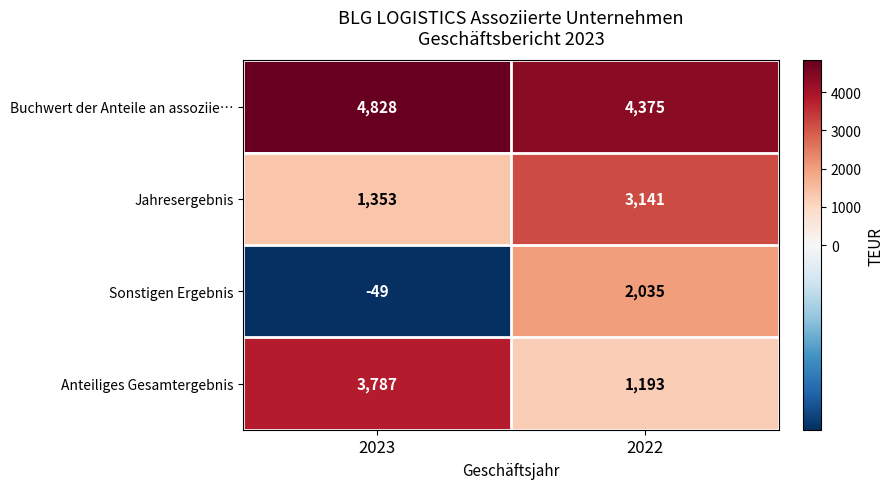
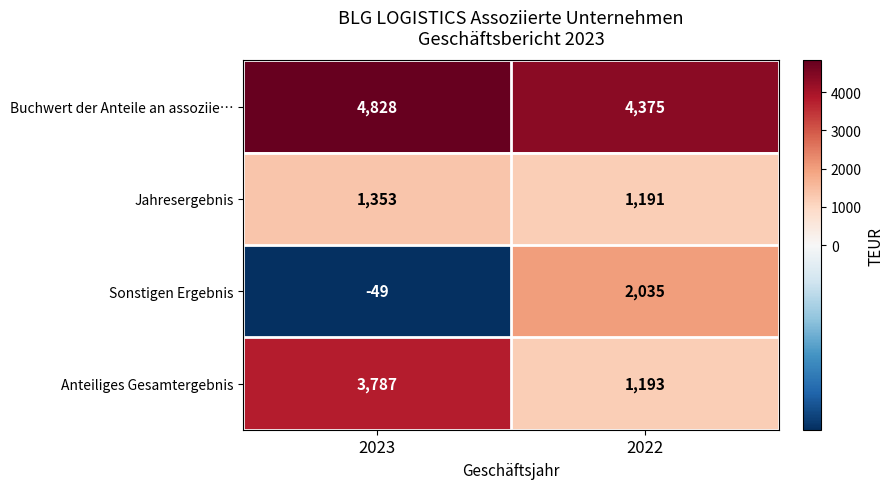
Jahresergebnis, 2022: 3,141 -> 1,191
